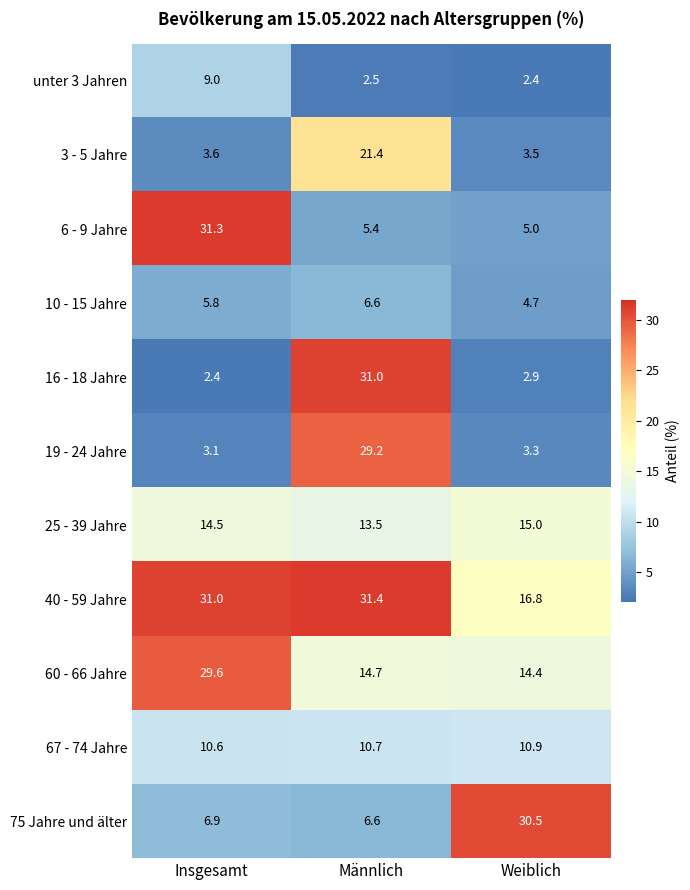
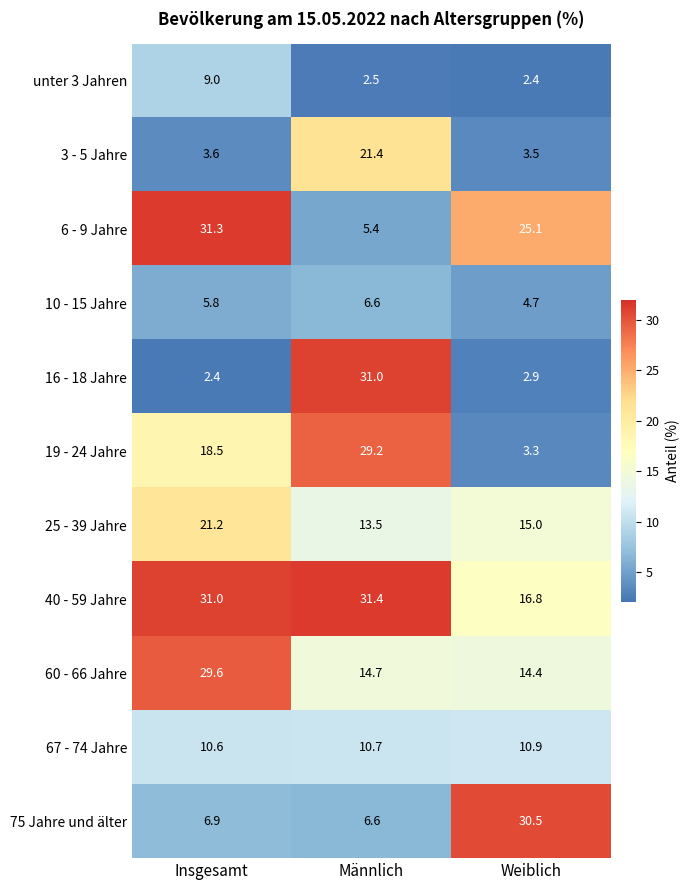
6 - 9 Jahre, Weiblich: 5.0 -> 25.1
19 - 24 Jahre, Insgesamt: 3.1 -> 18.5
25 - 39 Jahre, Insgesamt: 14.5 -> 21.2
